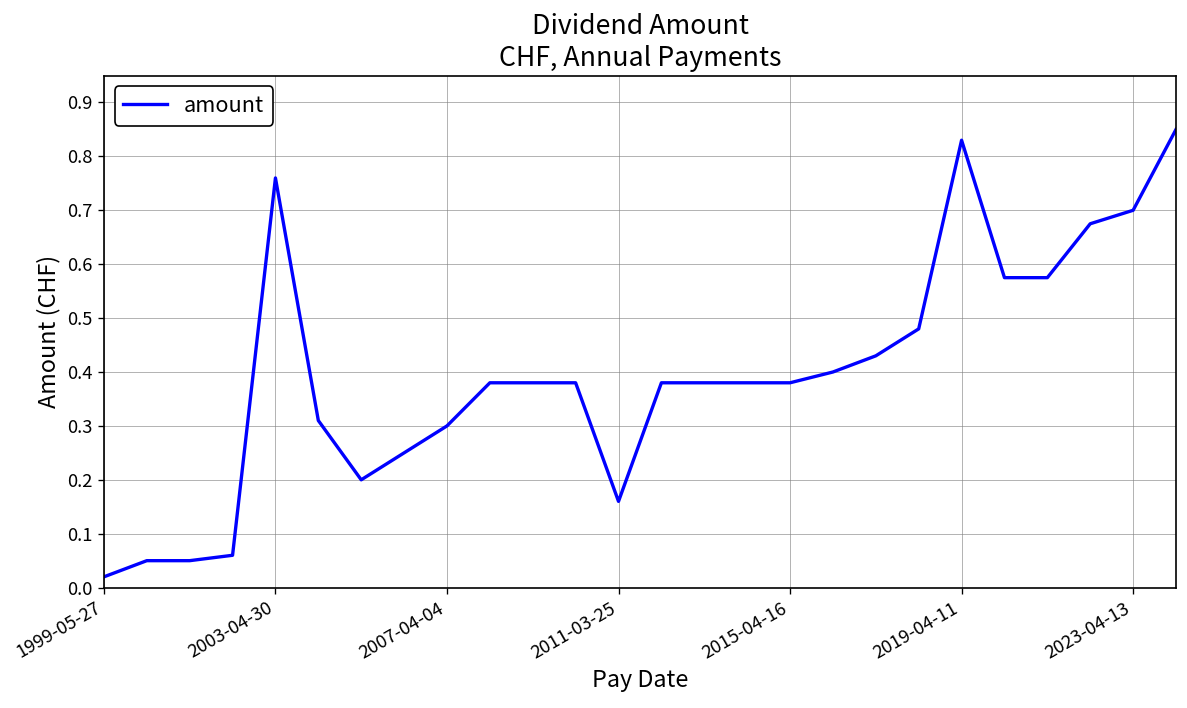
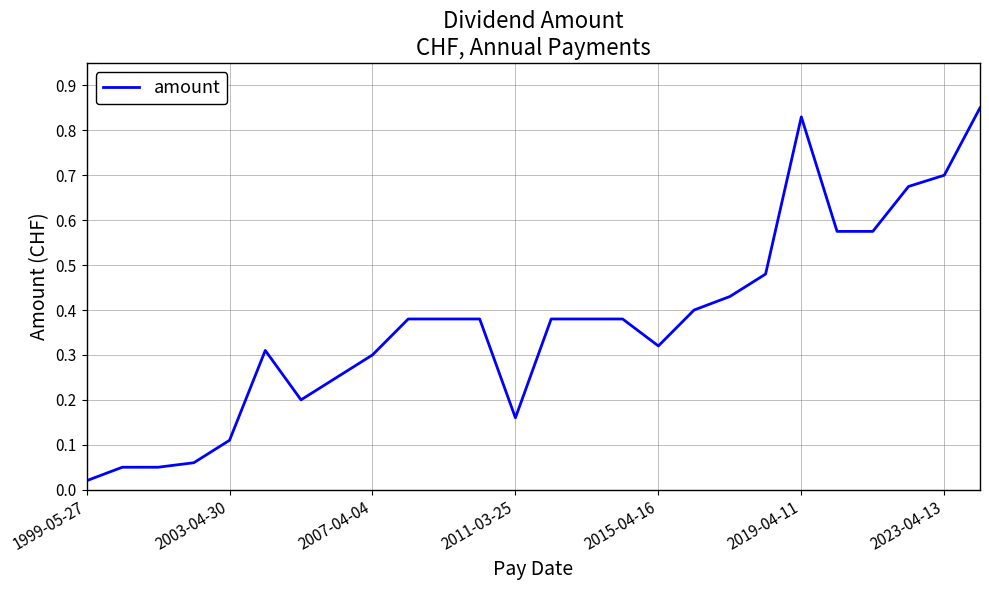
2003-04-30: 0.76 -> 0.11
2015-04-16: 0.38 -> 0.32
